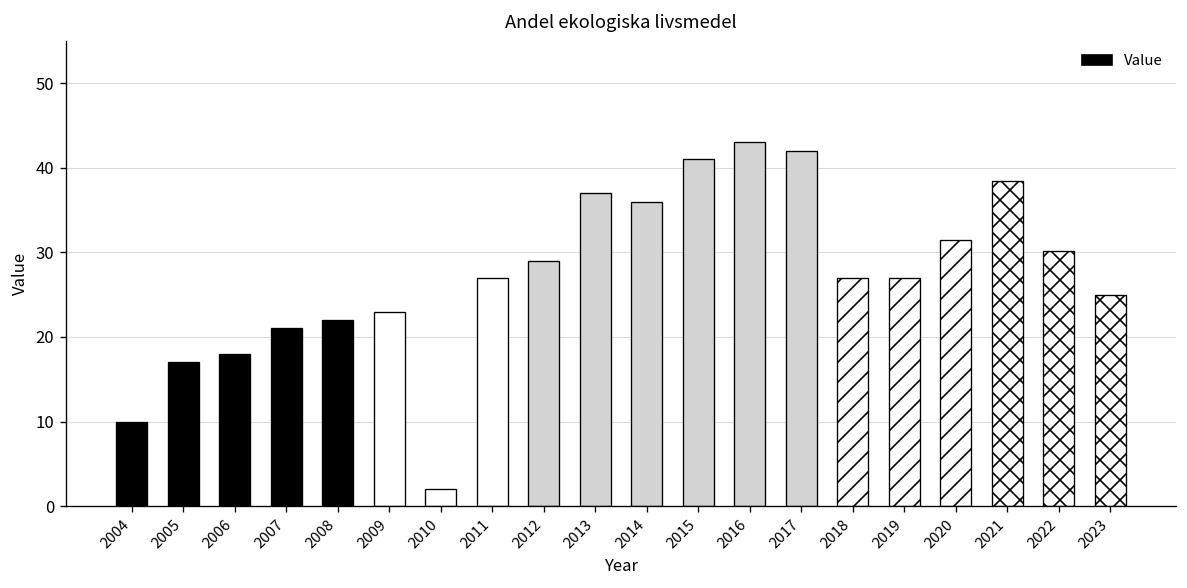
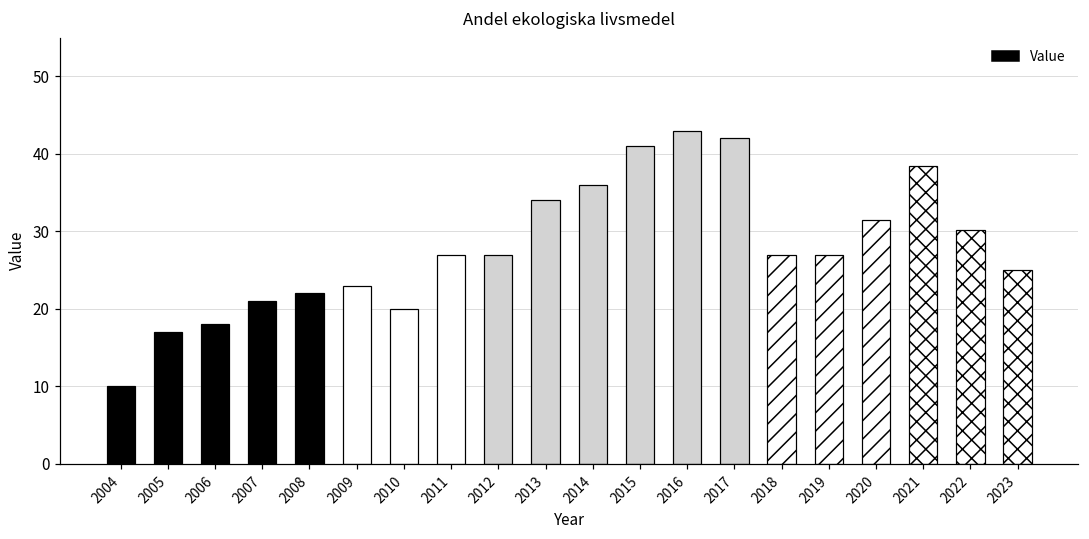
2010: 2 -> 20
2012: 29 -> 27
2013: 37 -> 34
